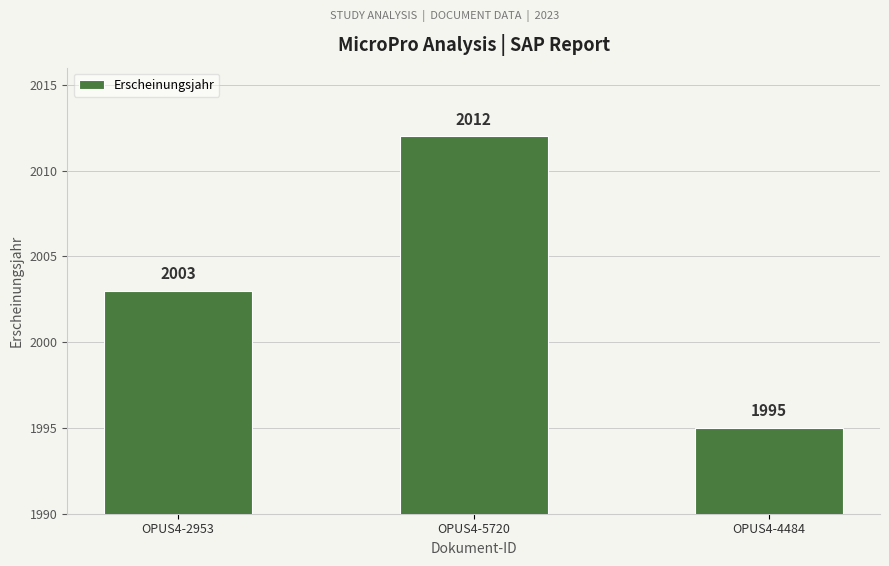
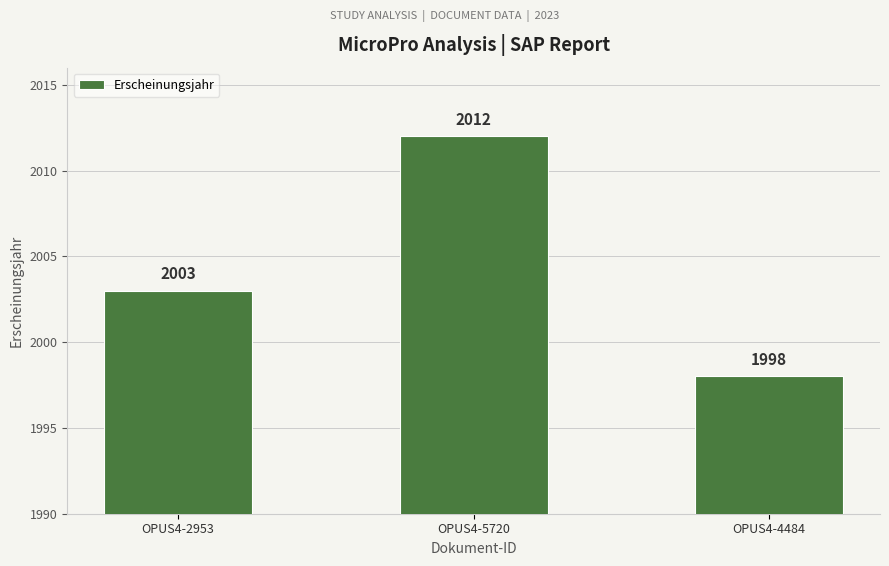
OPUS4-4484: 1995 -> 1998
